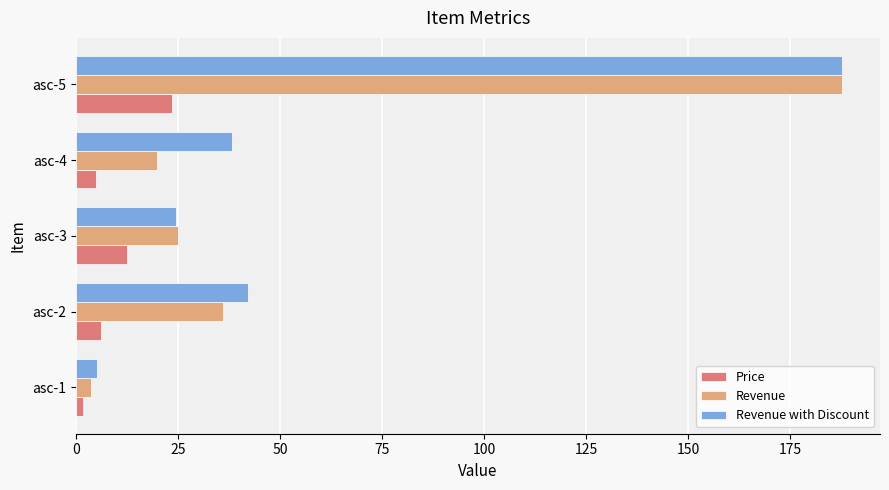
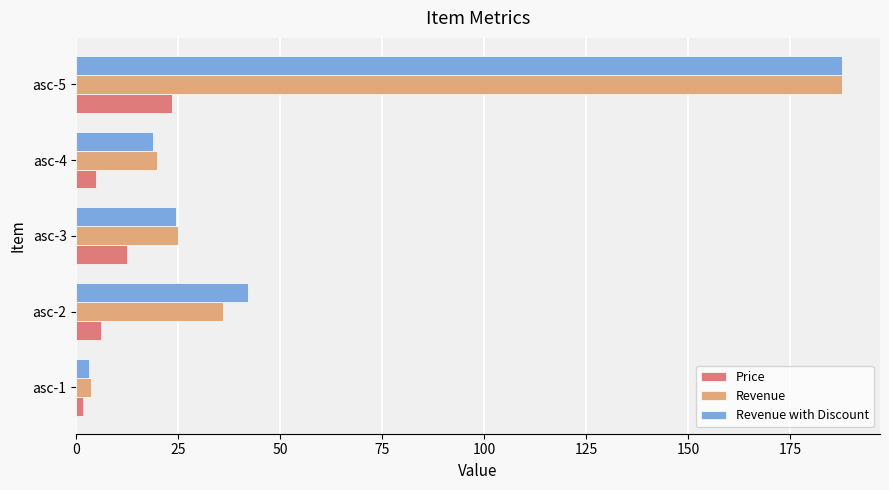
Revenue with Discount, asc-4: 38 -> 19
Revenue with Discount, asc-1: 5 -> 3
